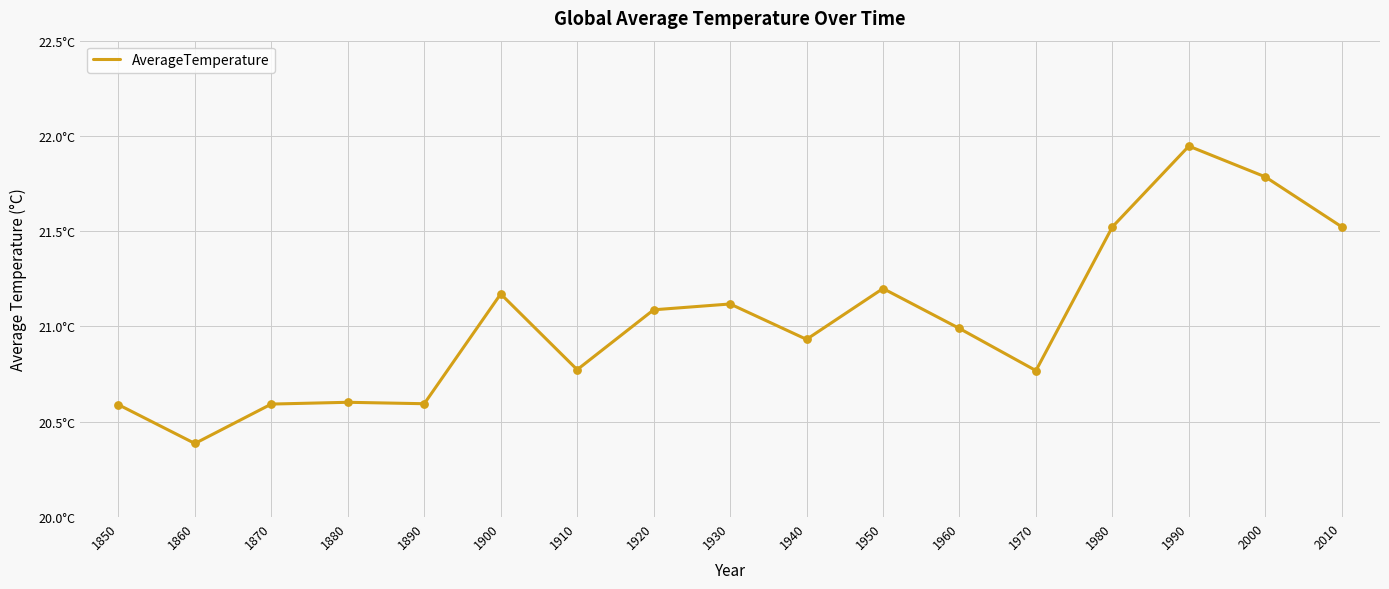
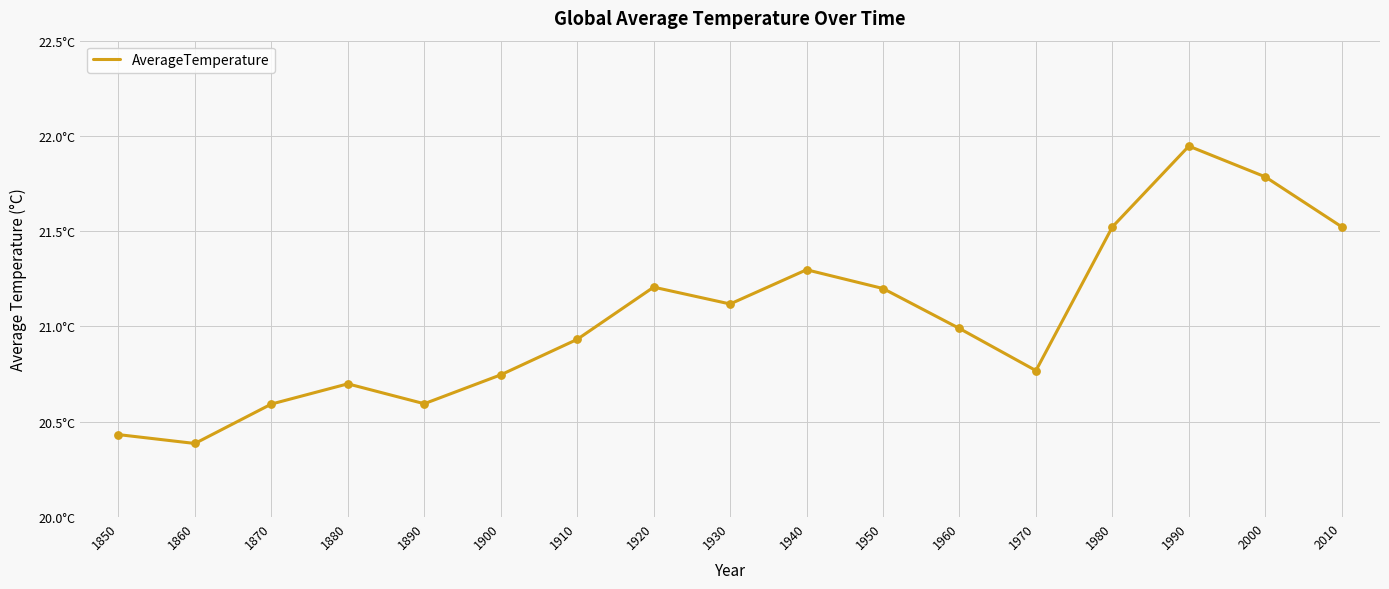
1850: 20.59°C -> 20.43°C
1880: 20.60°C -> 20.70°C
1900: 21.17°C -> 20.75°C
1910: 20.77°C -> 20.93°C
1920: 21.09°C -> 21.21°C
1940: 20.93°C -> 21.30°C
